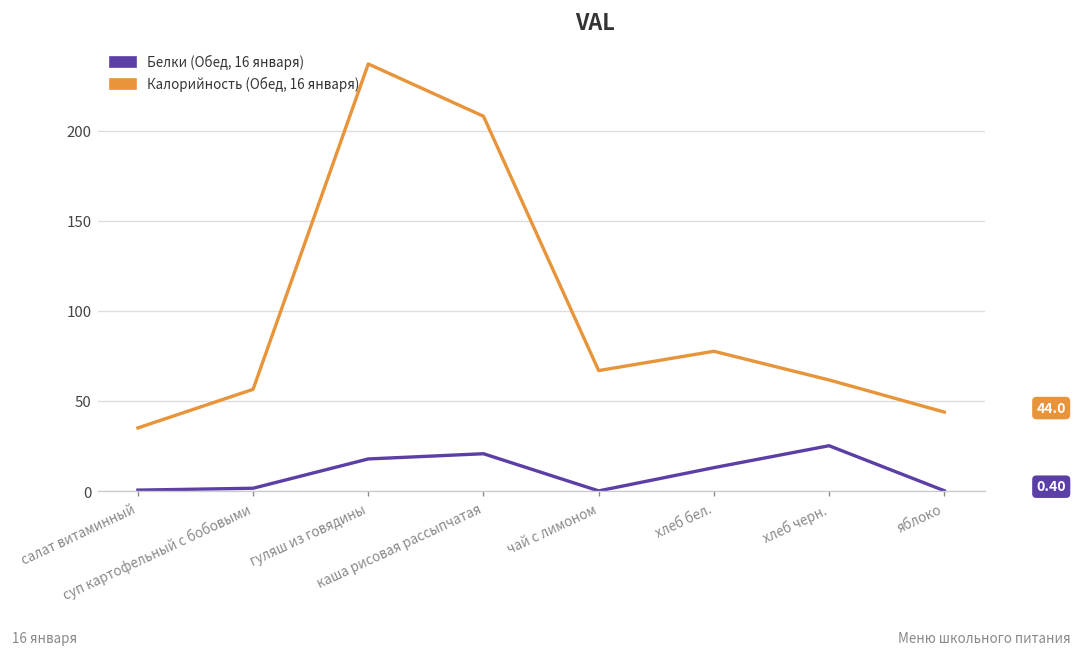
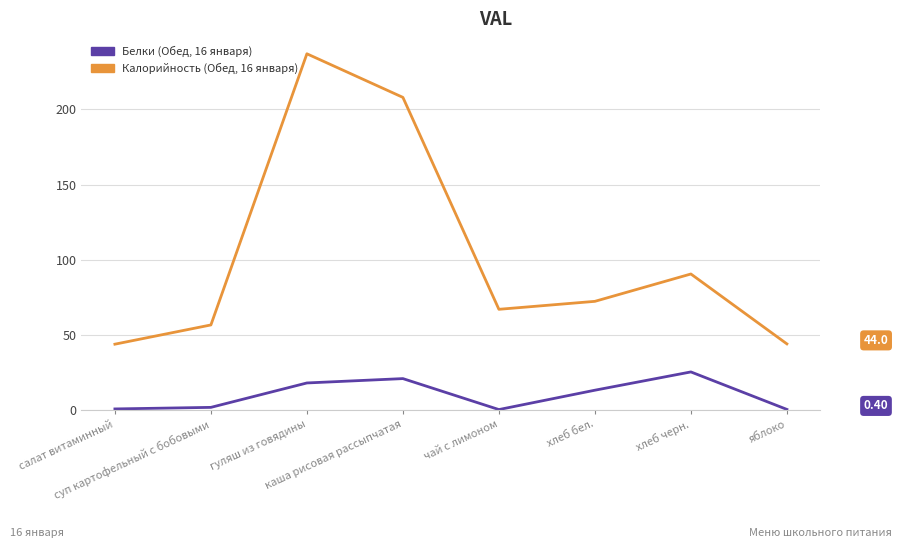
Калорийность (Обед, 16 января), салат витаминный: 35 -> 44
Калорийность (Обед, 16 января), хлеб бел.: 78 -> 72
Калорийность (Обед, 16 января), хлеб черн.: 62 -> 91
